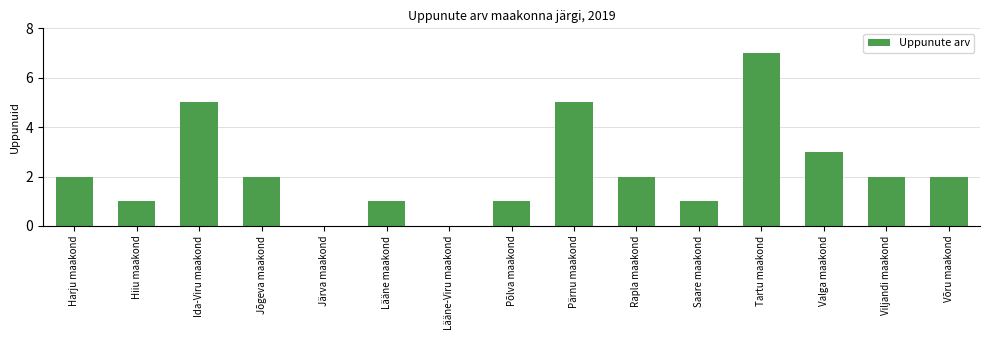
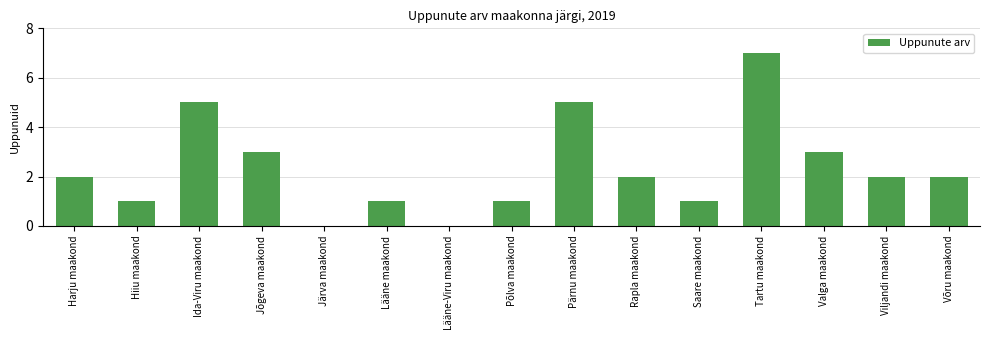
Jõgeva maakond: 2 -> 3
